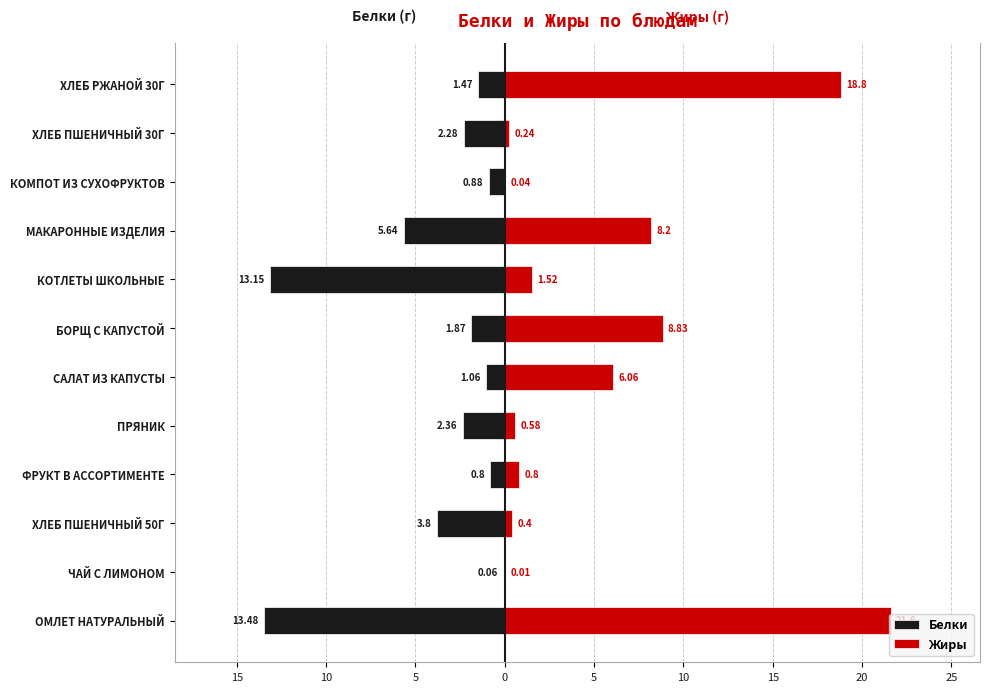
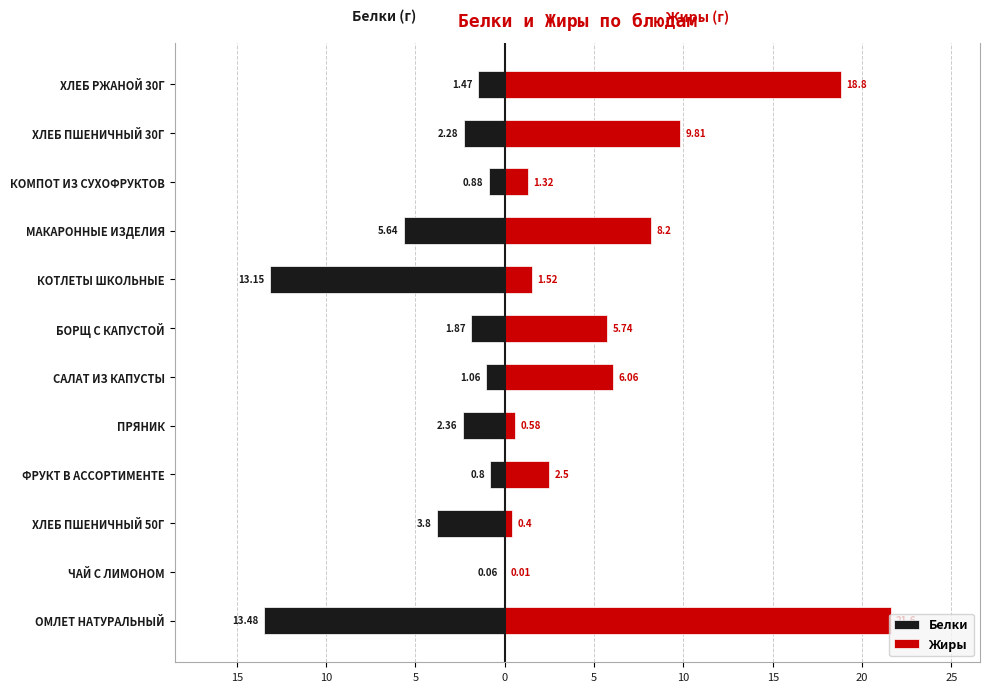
Жиры, ХЛЕБ ПШЕНИЧНЫЙ 30Г: 0.24 -> 9.81
Жиры, КОМПОТ ИЗ СУХОФРУКТОВ: 0.04 -> 1.32
Жиры, БОРЩ С КАПУСТОЙ: 8.83 -> 5.74
Жиры, ФРУКТ В АССОРТИМЕНТЕ: 0.8 -> 2.5
